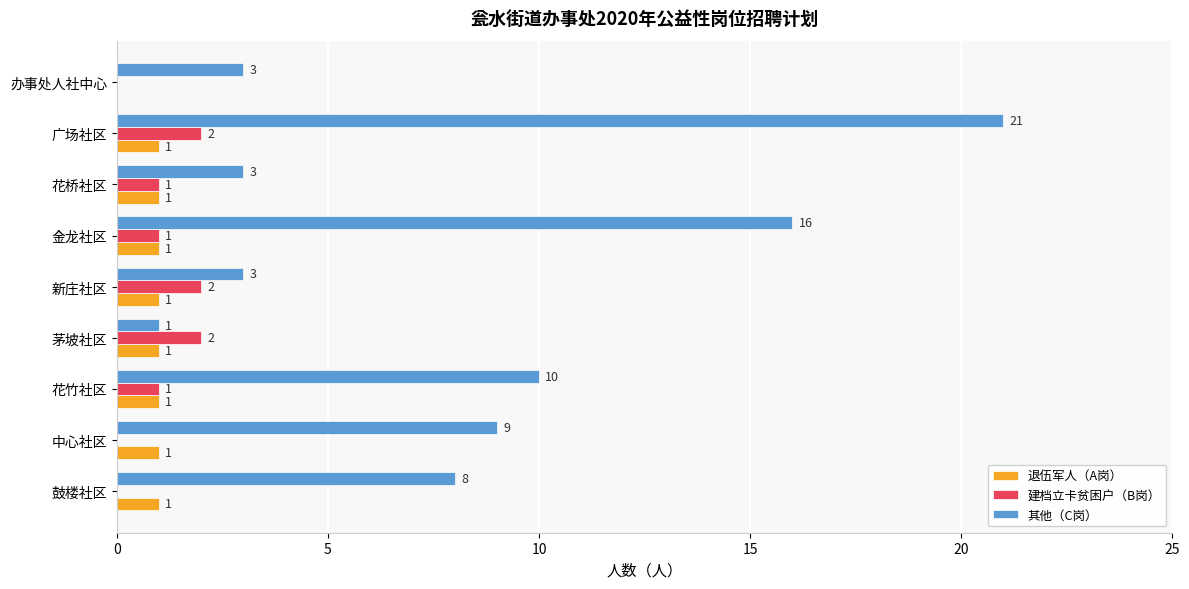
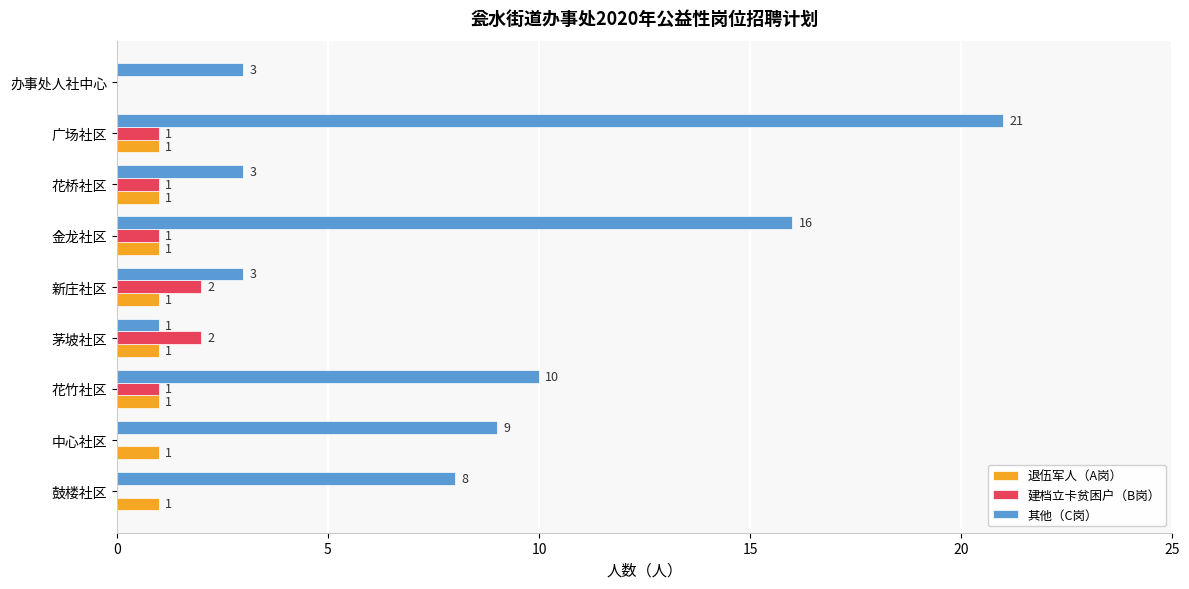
建档立卡贫困户（B岗）, 广场社区: 2 -> 1
